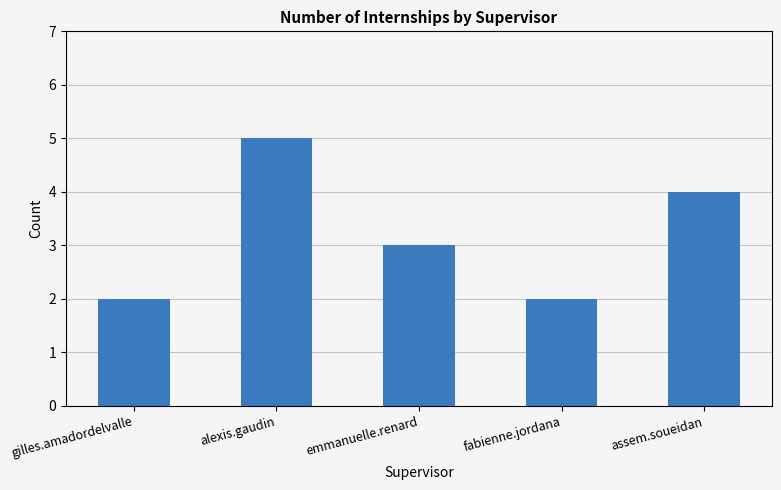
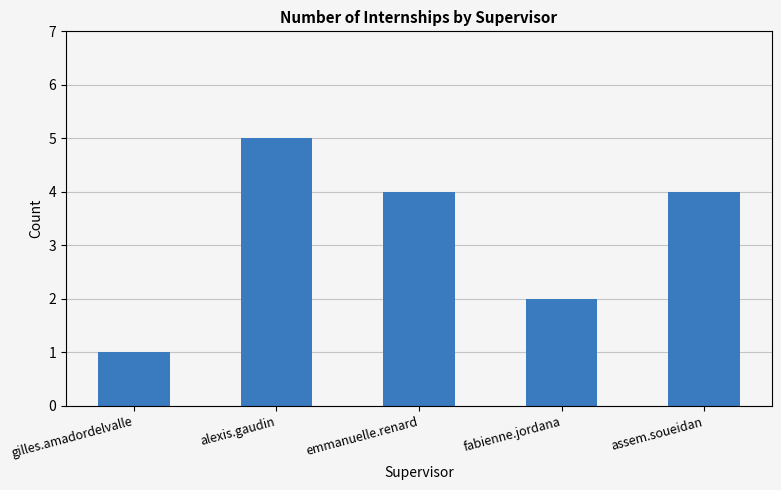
gilles.amadordelvalle: 2 -> 1
emmanuelle.renard: 3 -> 4
